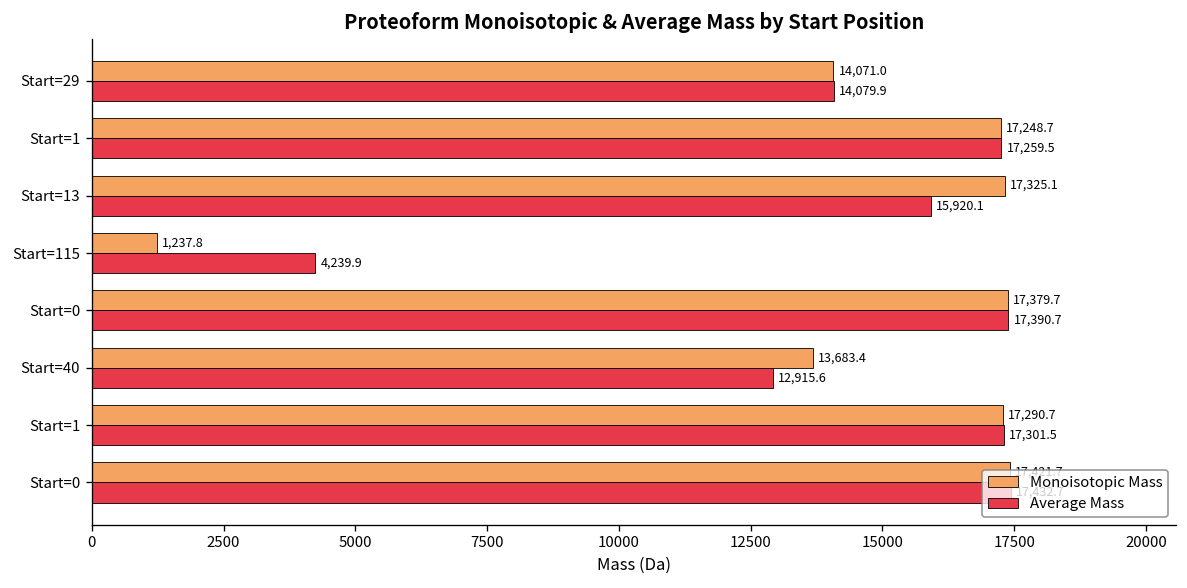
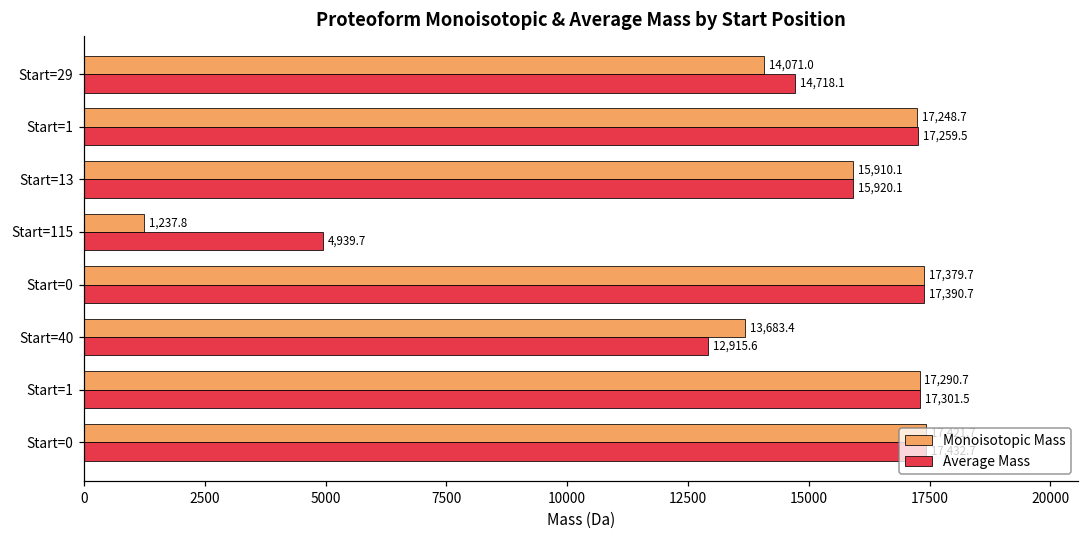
Average Mass, Start=29: 14,079.9 -> 14,718.1
Monoisotopic Mass, Start=13: 17,325.1 -> 15,910.1
Average Mass, Start=115: 4,239.9 -> 4,939.7
